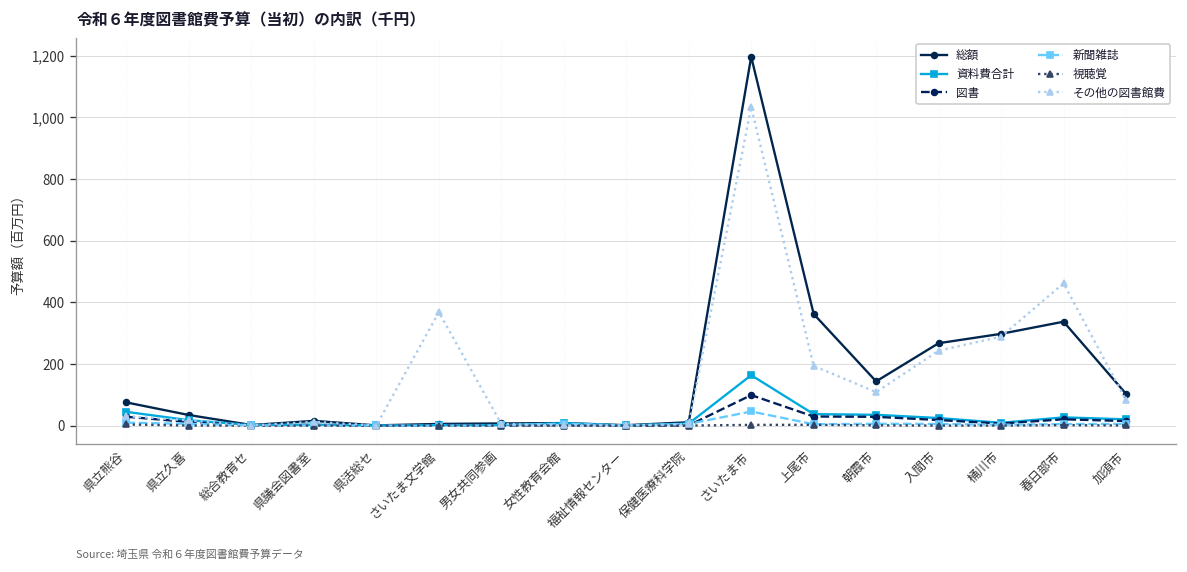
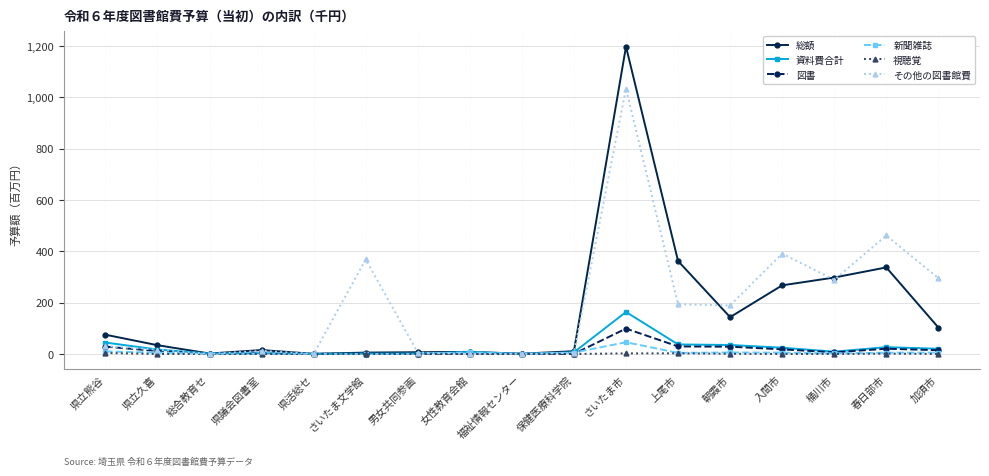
その他の図書館費, 朝霞市: 110 -> 190
その他の図書館費, 入間市: 240 -> 390
その他の図書館費, 加須市: 80 -> 300
